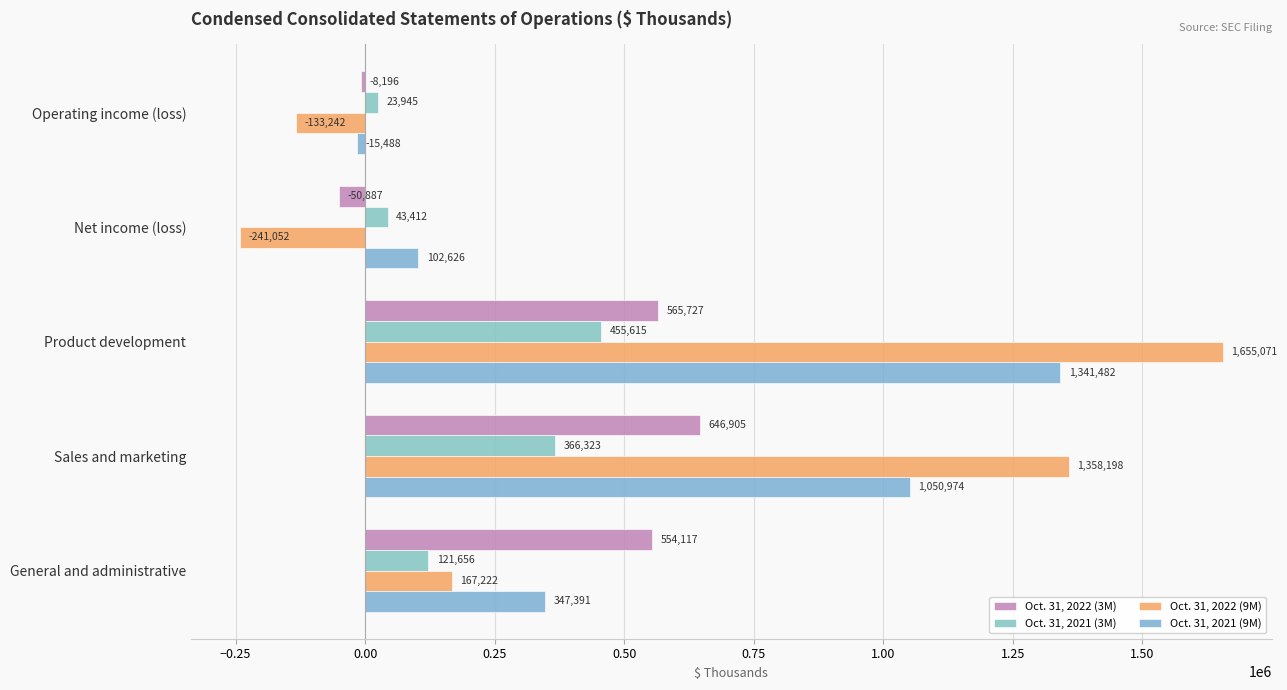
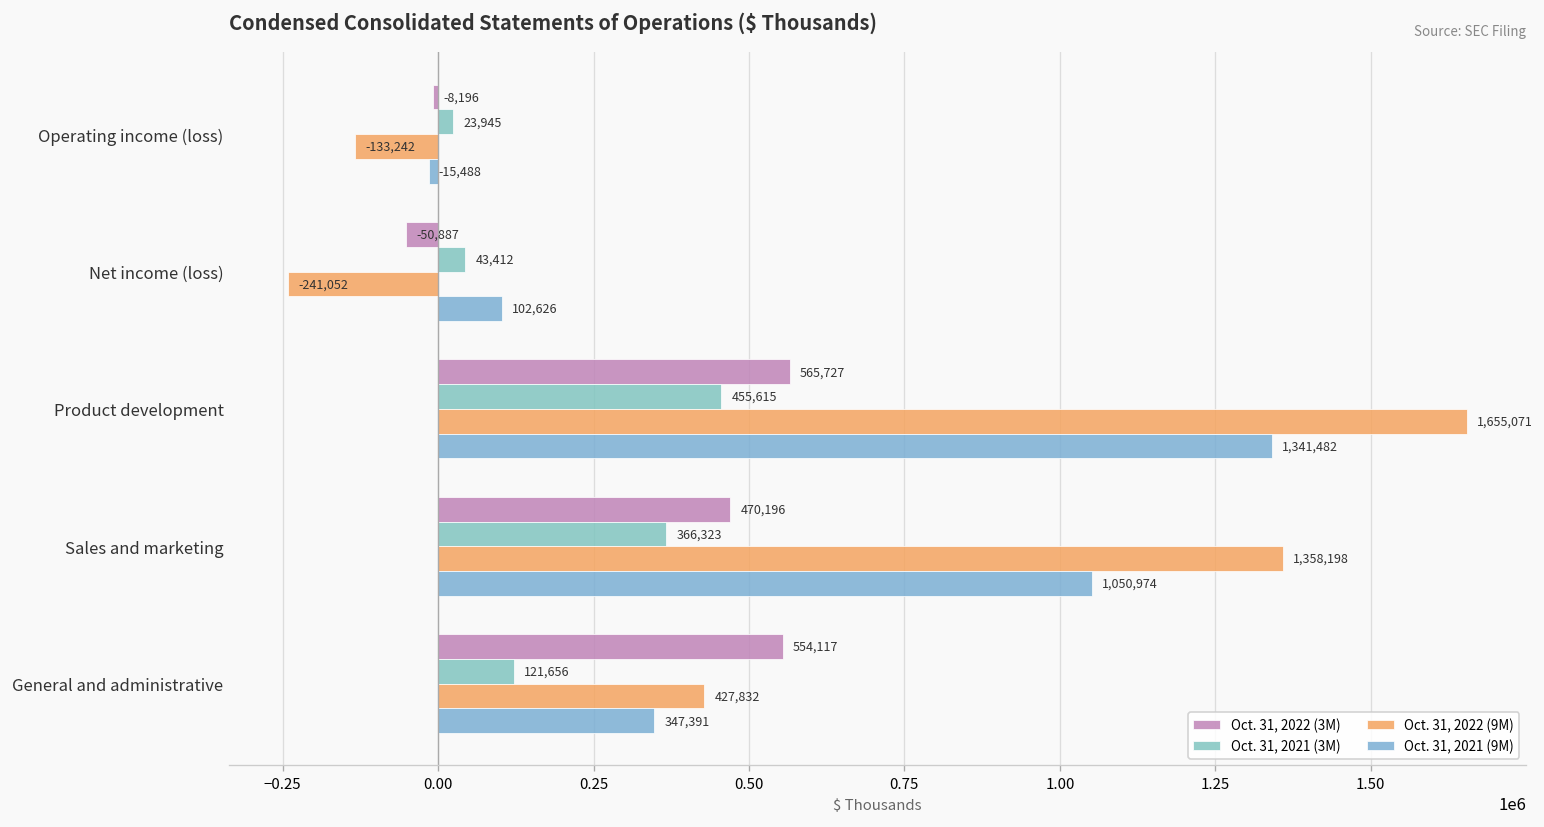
Oct. 31, 2022 (3M), Sales and marketing: 646,905 -> 470,196
Oct. 31, 2022 (9M), General and administrative: 167,222 -> 427,832
